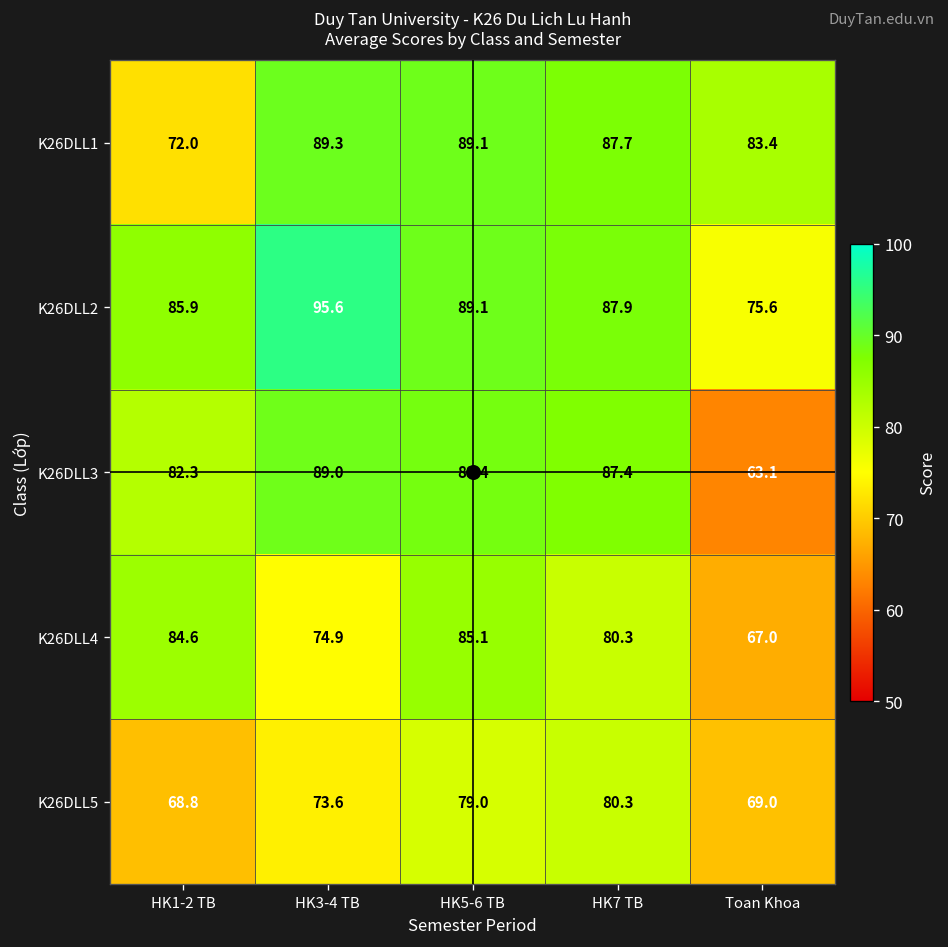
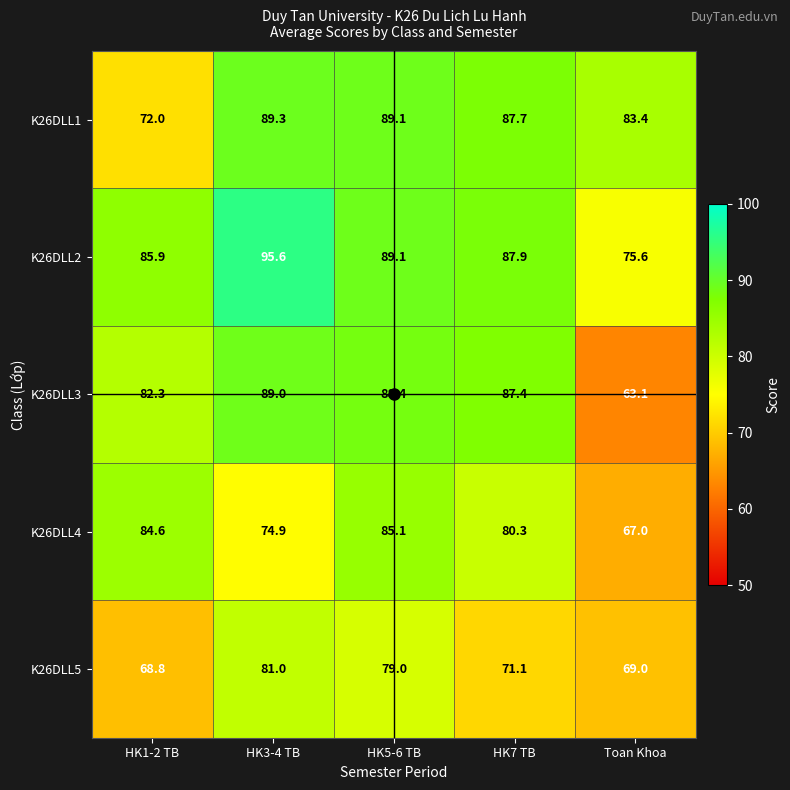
K26DLL5, HK3-4 TB: 73.6 -> 81.0
K26DLL5, HK7 TB: 80.3 -> 71.1
